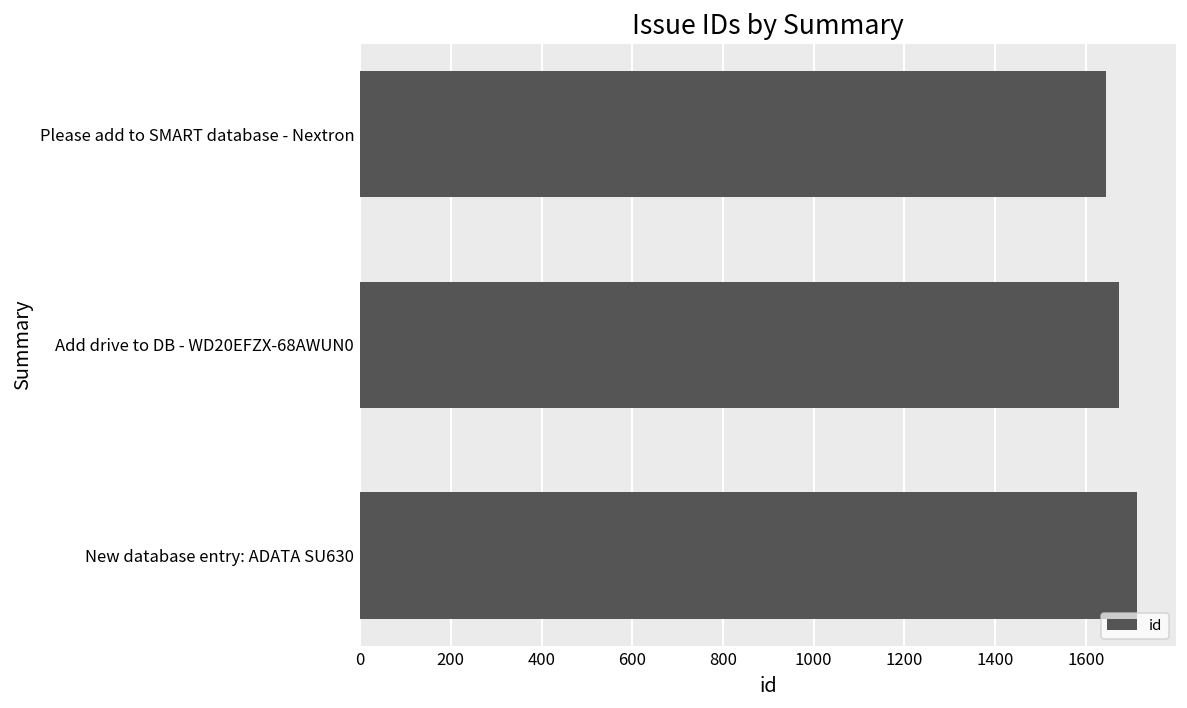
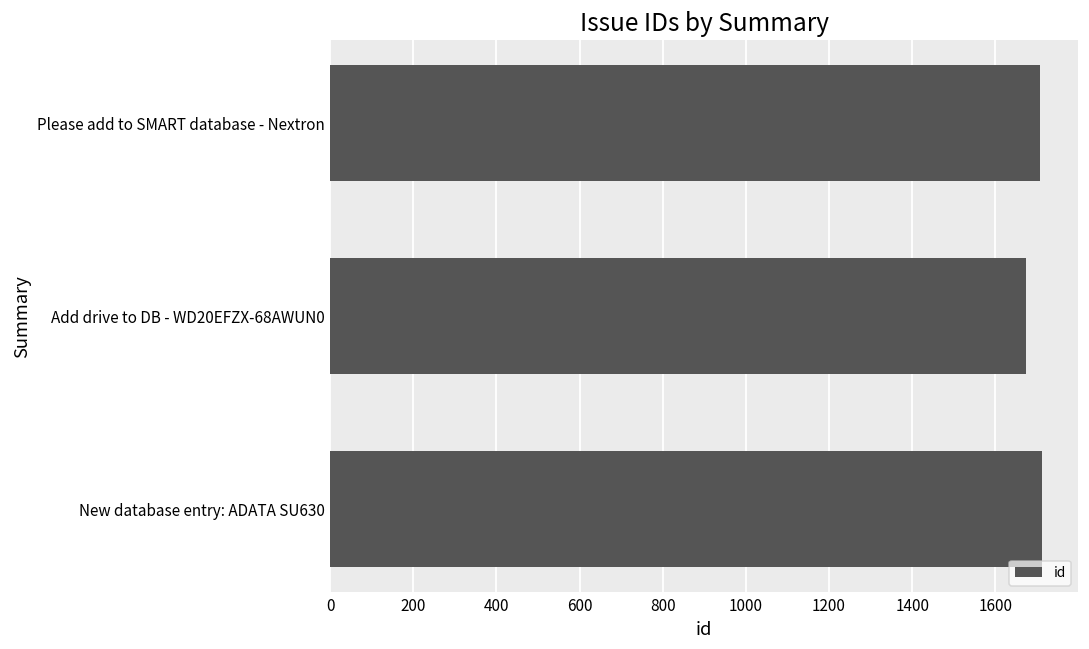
Please add to SMART database - Nextron: 1650 -> 1710
